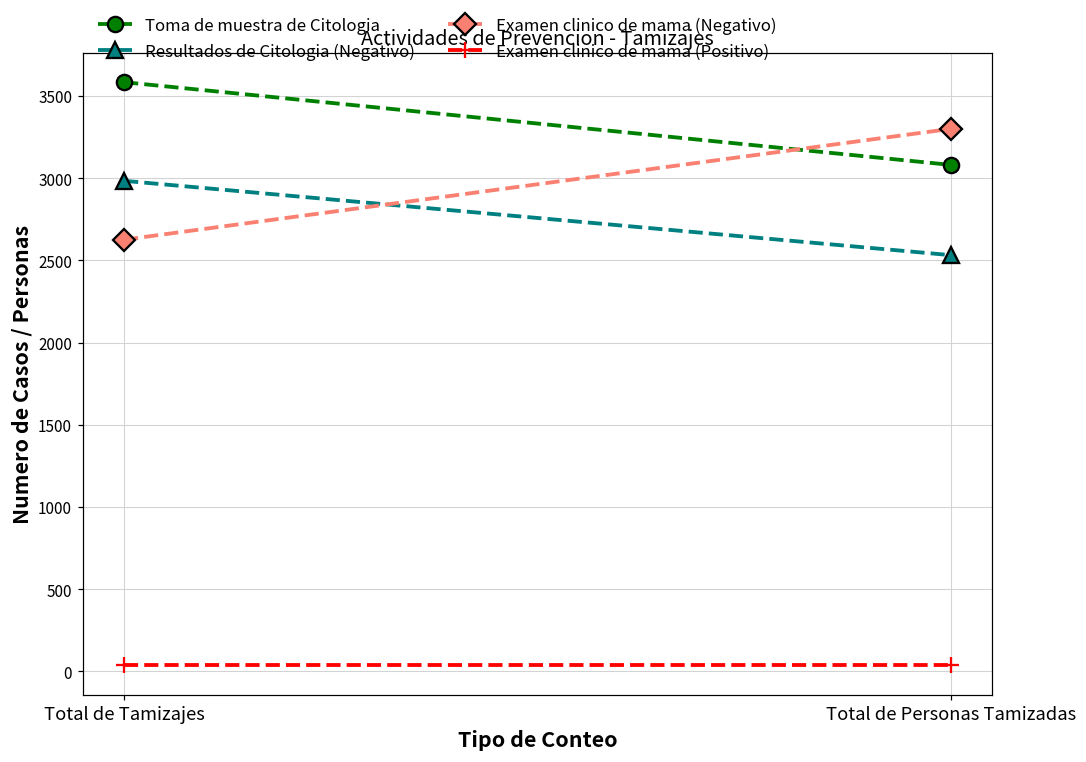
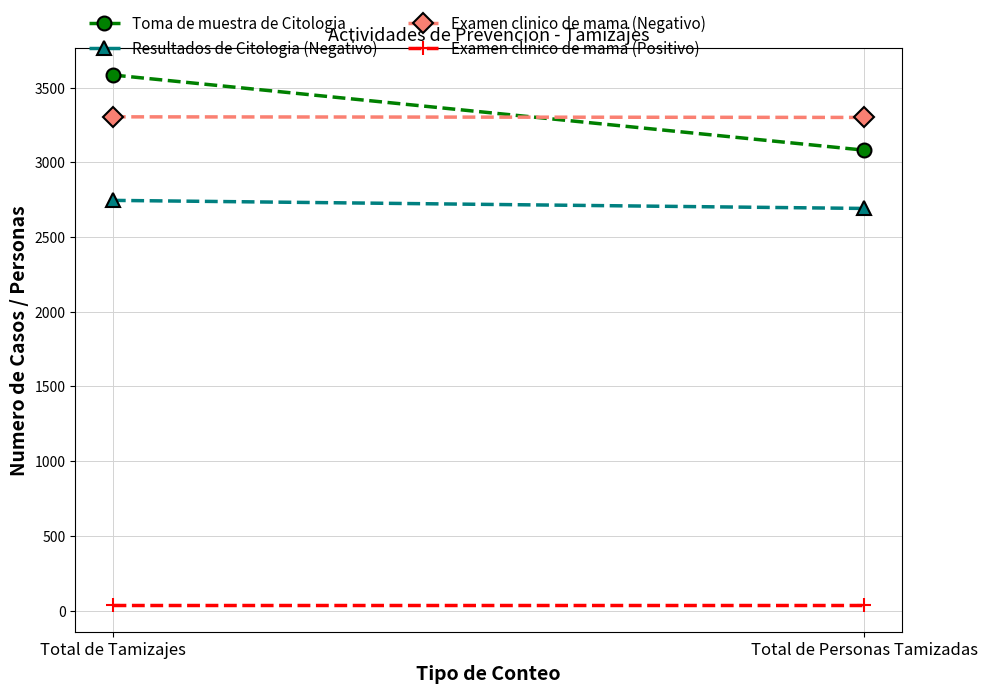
Resultados de Citologia (Negativo), Total de Tamizajes: 2980 -> 2750
Examen clinico de mama (Negativo), Total de Tamizajes: 2630 -> 3300
Resultados de Citologia (Negativo), Total de Personas Tamizadas: 2530 -> 2690
